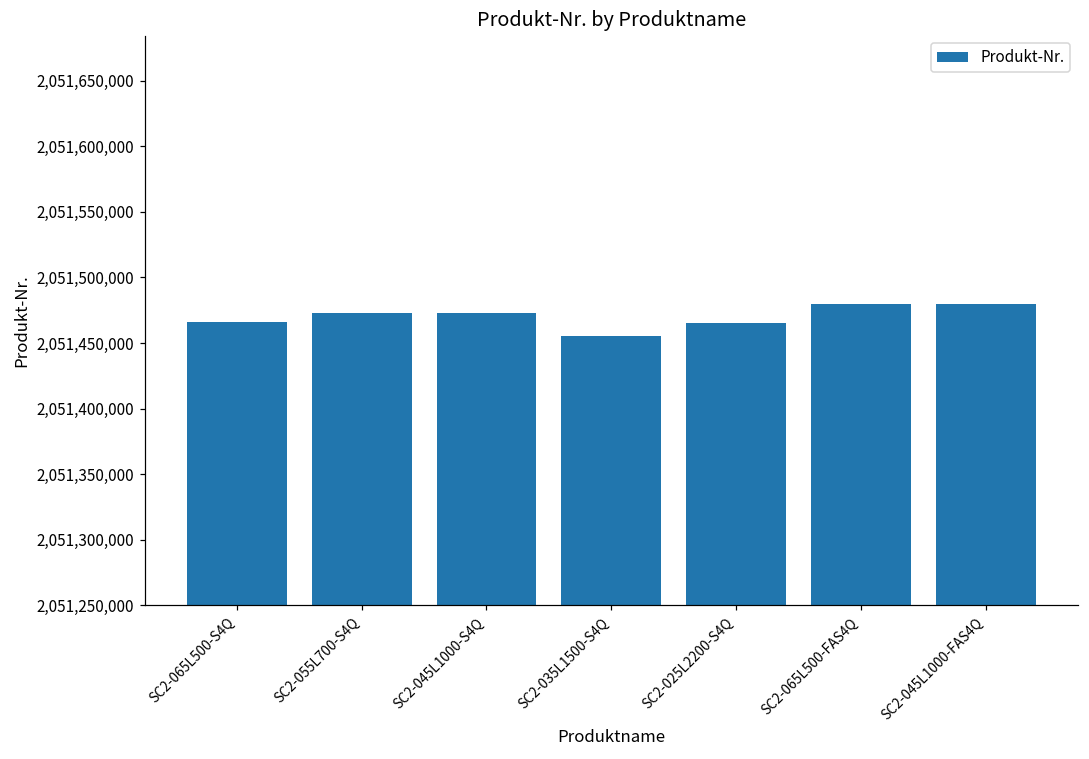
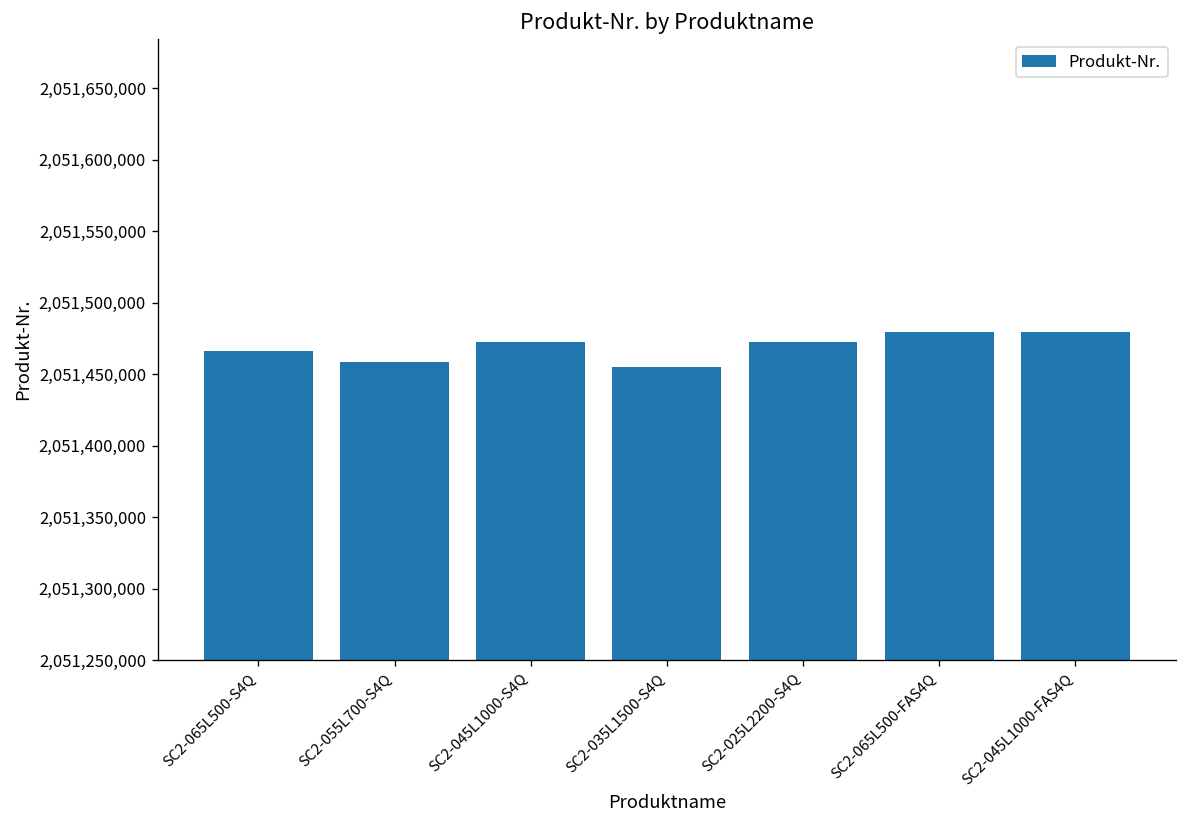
SC2-055L700-S4Q: 2,051,473,000 -> 2,051,459,000
SC2-025L2200-S4Q: 2,051,465,000 -> 2,051,473,000
